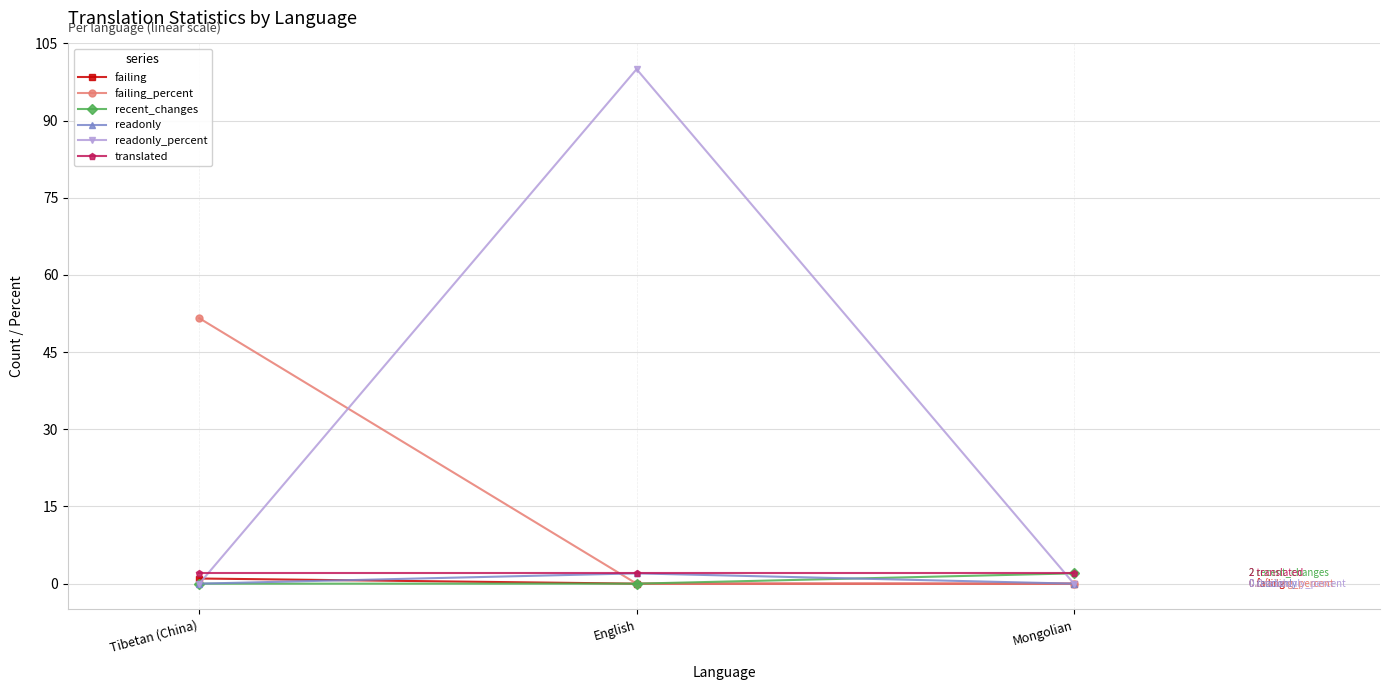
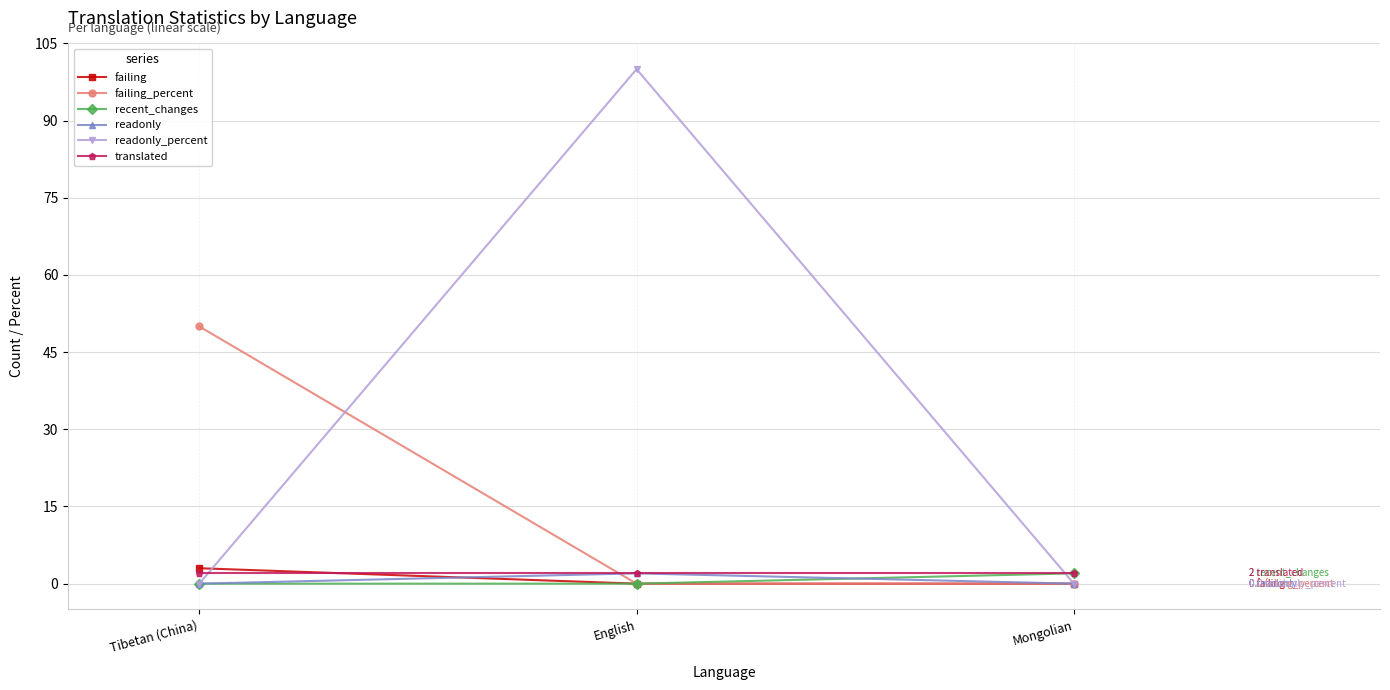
failing, Tibetan (China): 1 -> 3
failing_percent, Tibetan (China): 52 -> 50
